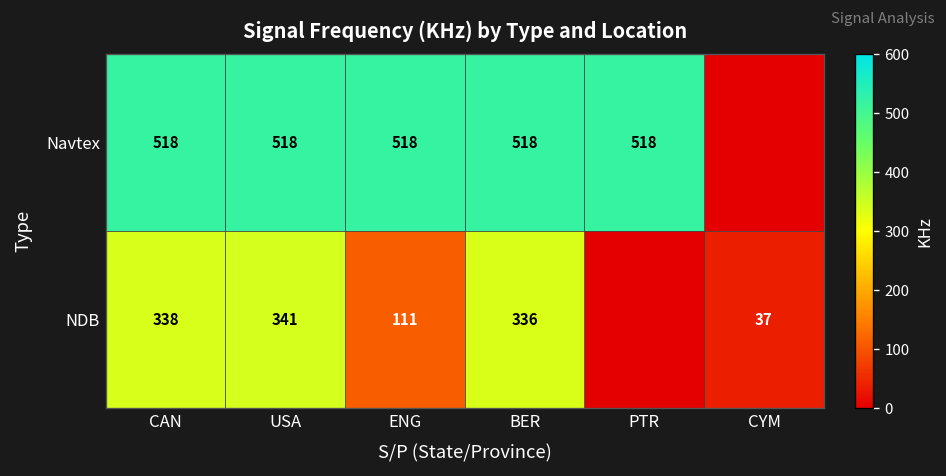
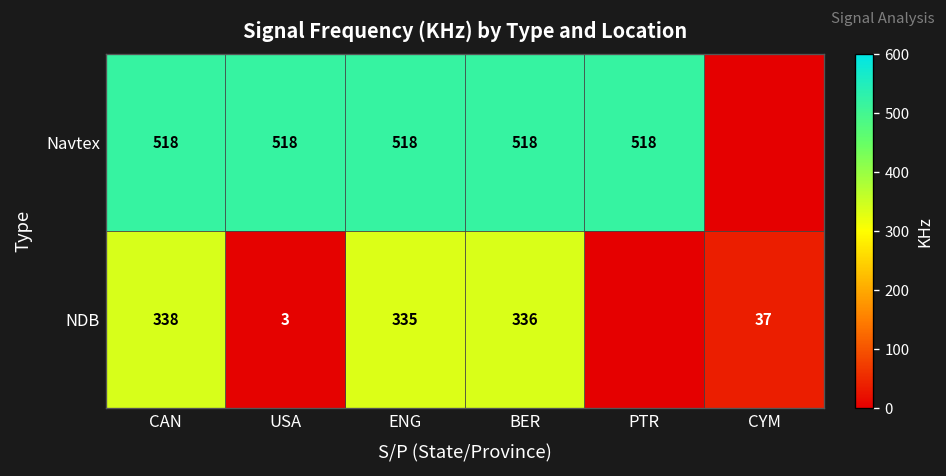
NDB, USA: 341 -> 3
NDB, ENG: 111 -> 335
